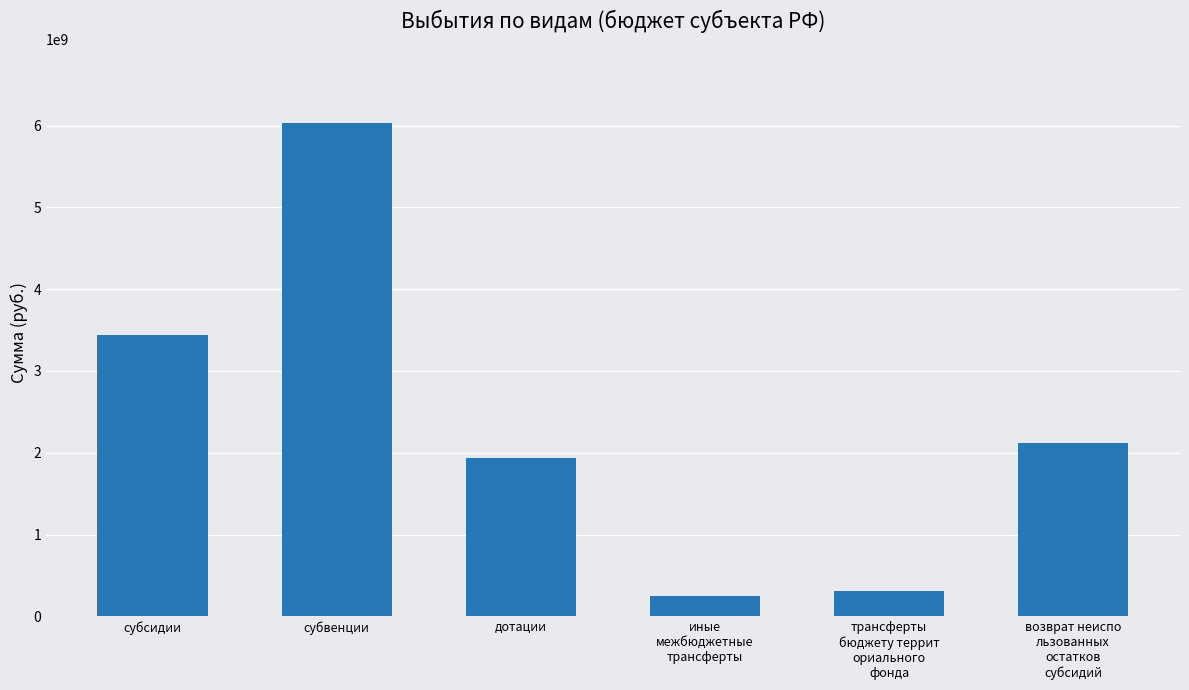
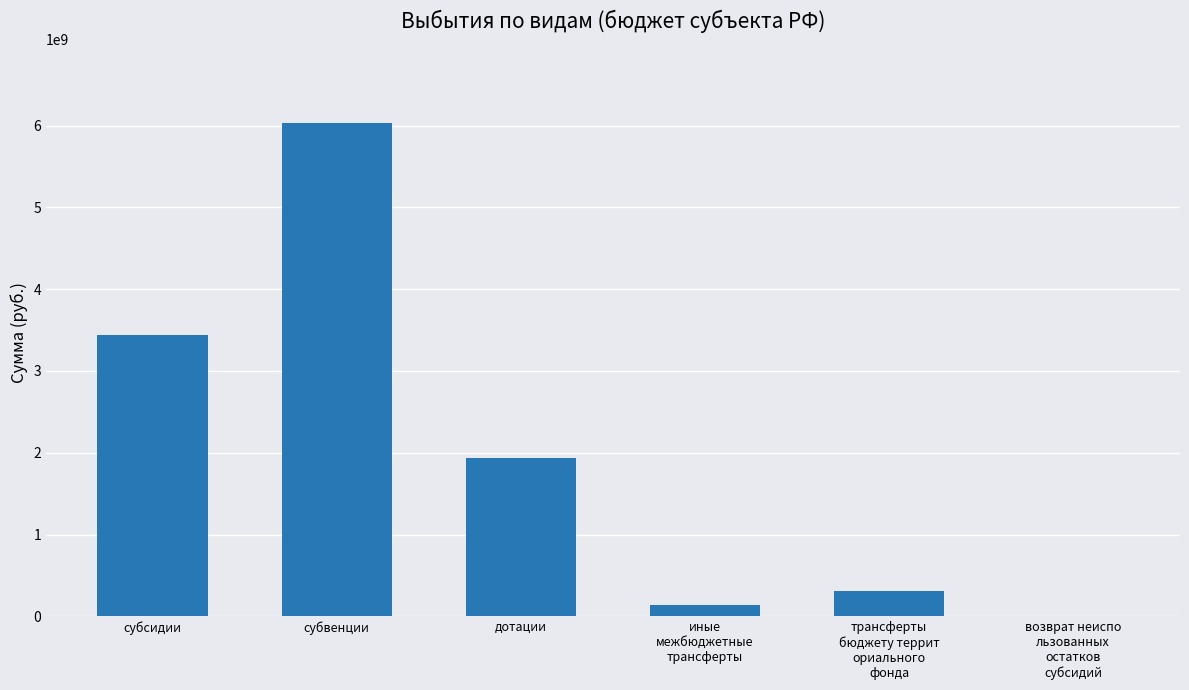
иные межбюджетные трансферты: 200000000 -> 100000000
возврат неиспо льзованных остатков субсидий: 2100000000 -> 0
